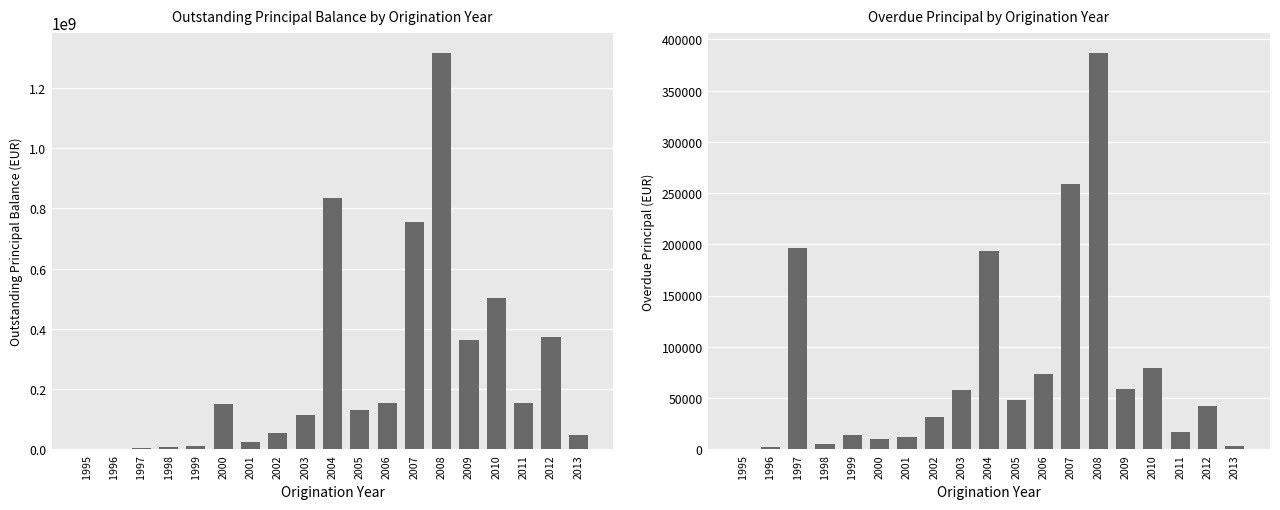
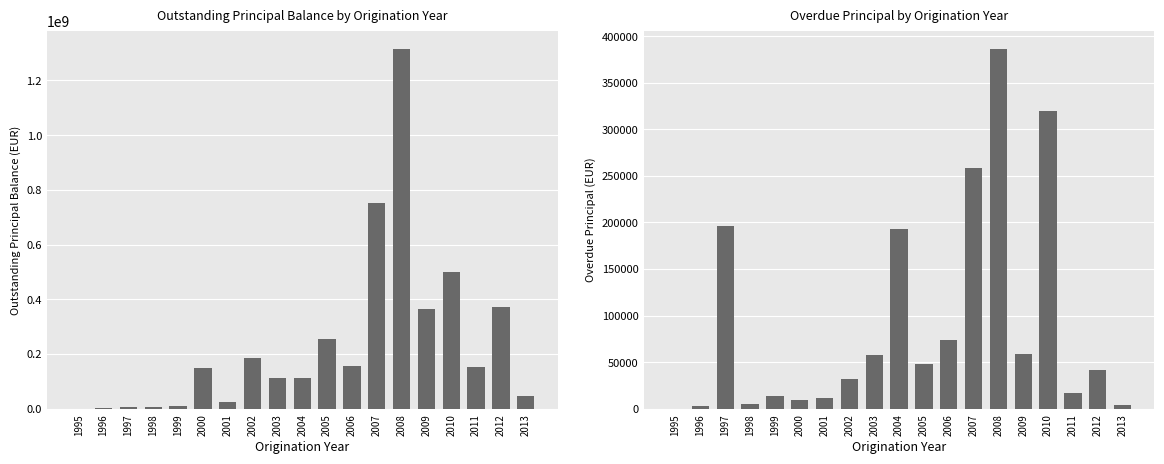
Outstanding Principal Balance by Origination Year, 2002: 50000000 -> 190000000
Outstanding Principal Balance by Origination Year, 2004: 840000000 -> 110000000
Outstanding Principal Balance by Origination Year, 2005: 130000000 -> 250000000
Overdue Principal by Origination Year, 2010: 80000 -> 320000
